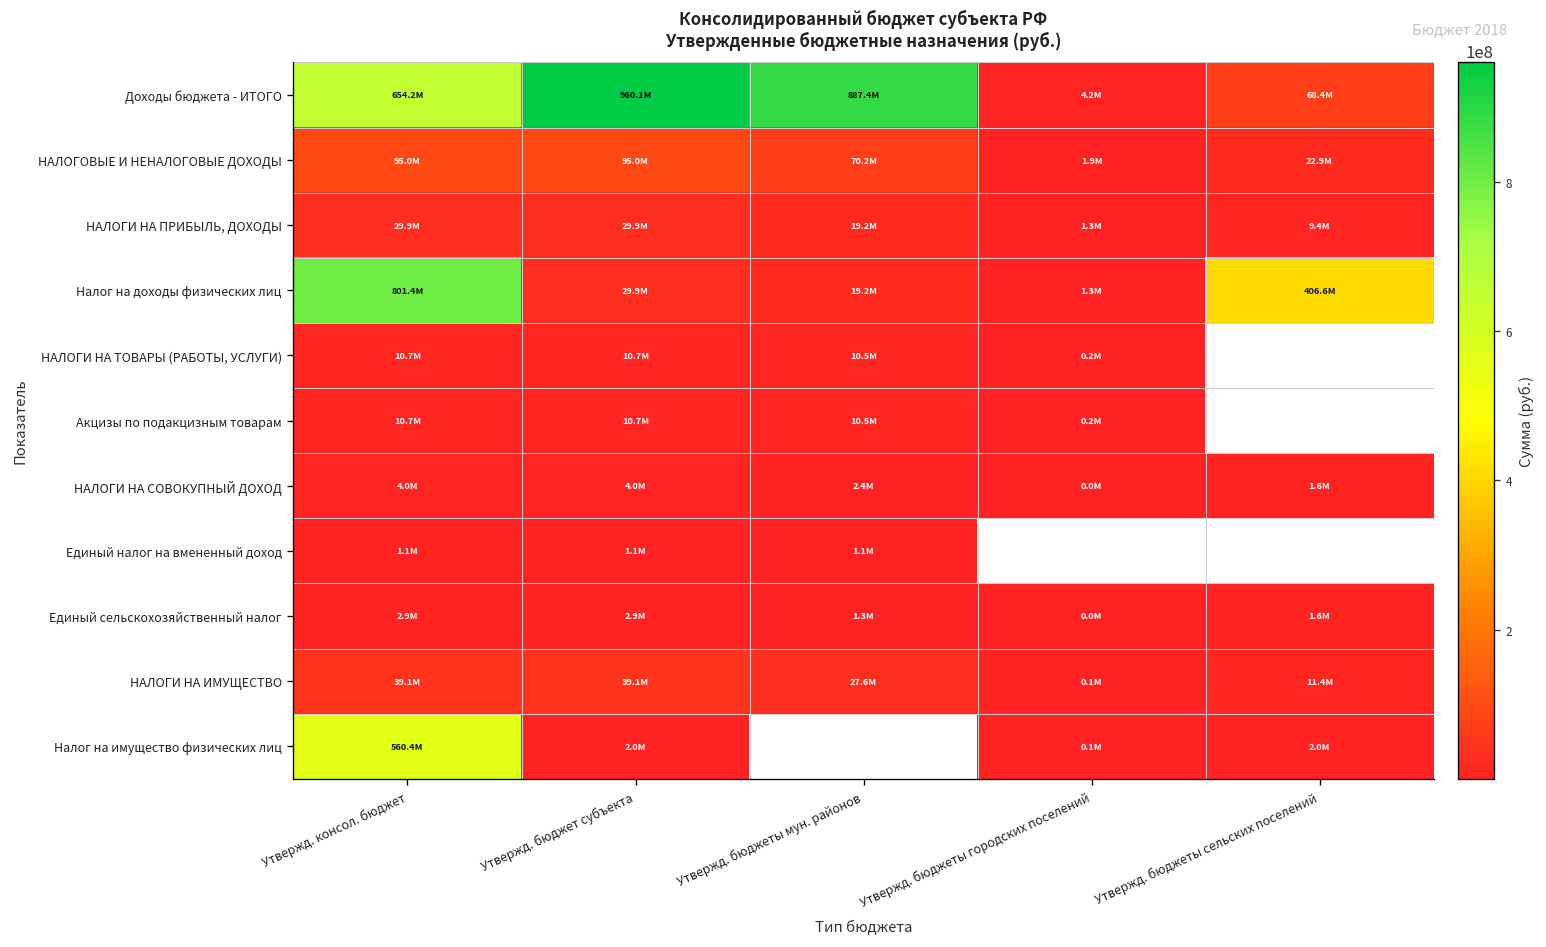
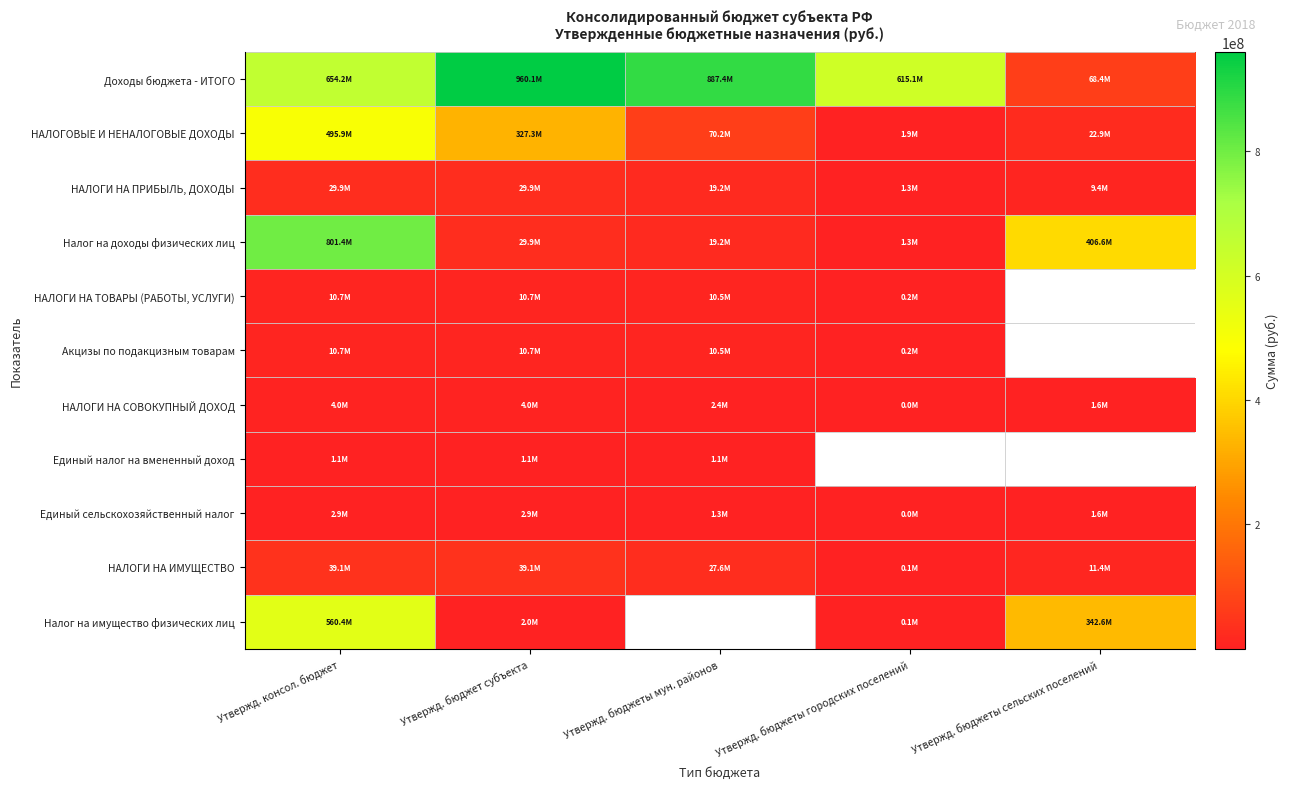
Доходы бюджета - ИТОГО, Утвержд. бюджеты городских поселений: 4.2M -> 615.1M
НАЛОГОВЫЕ И НЕНАЛОГОВЫЕ ДОХОДЫ, Утвержд. консол. бюджет: 95.0M -> 495.9M
НАЛОГОВЫЕ И НЕНАЛОГОВЫЕ ДОХОДЫ, Утвержд. бюджет субъекта: 95.0M -> 327.3M
Налог на имущество физических лиц, Утвержд. бюджеты сельских поселений: 2.0M -> 342.6M
